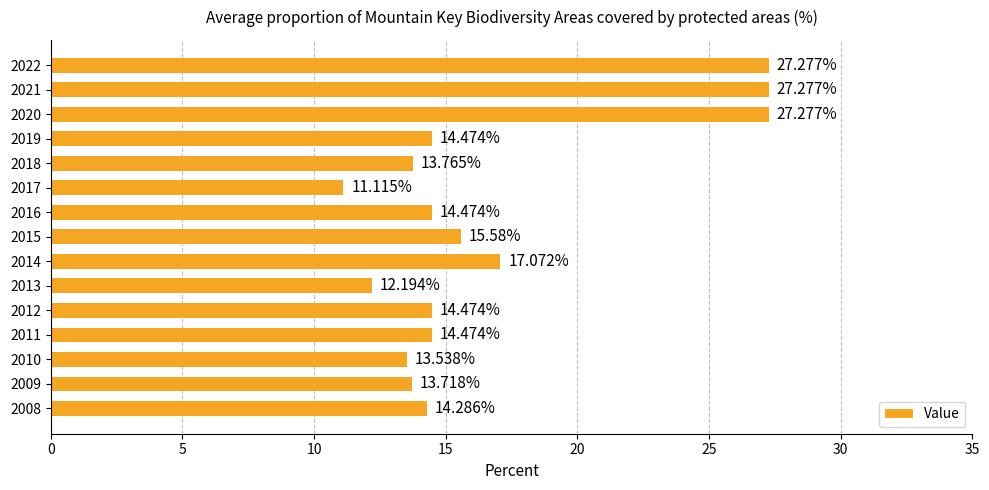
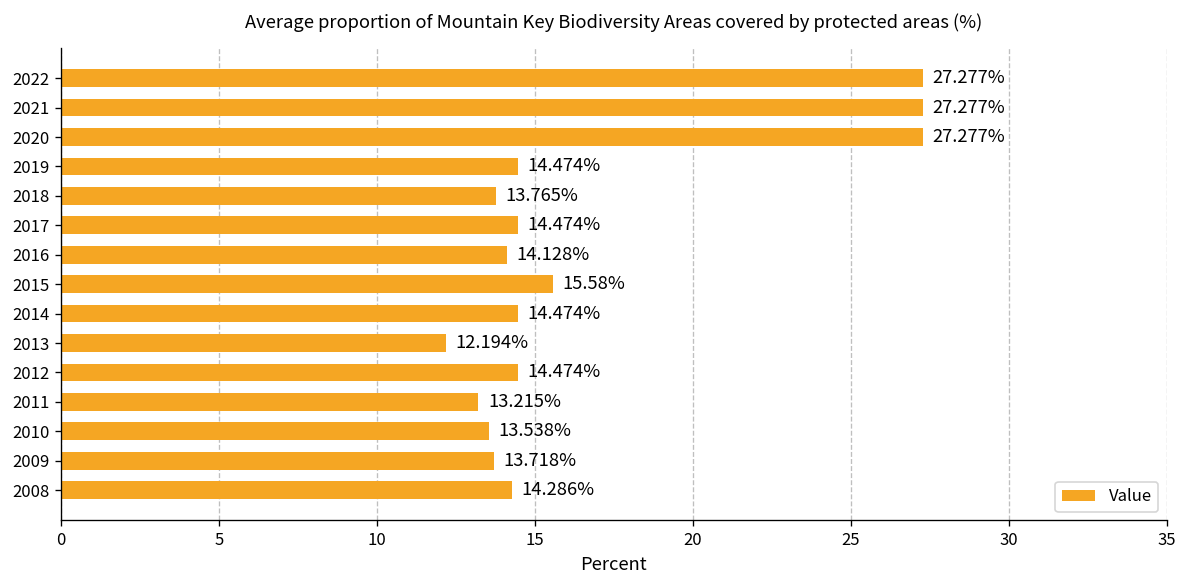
2017: 11.115% -> 14.474%
2016: 14.474% -> 14.128%
2014: 17.072% -> 14.474%
2011: 14.474% -> 13.215%
